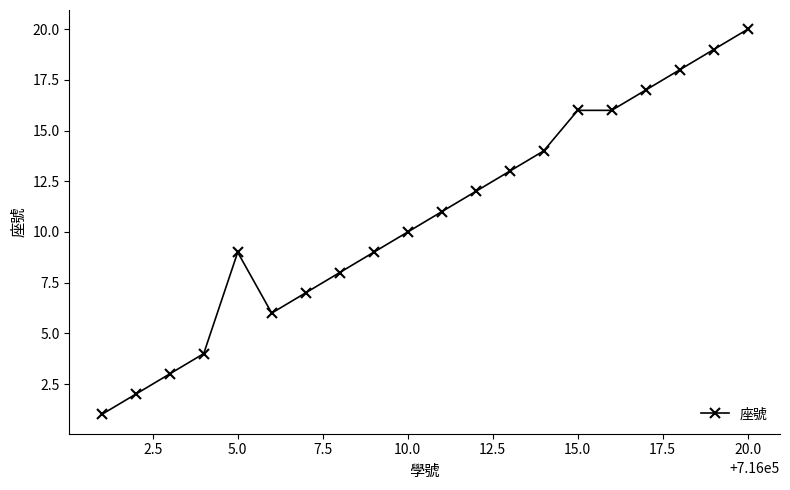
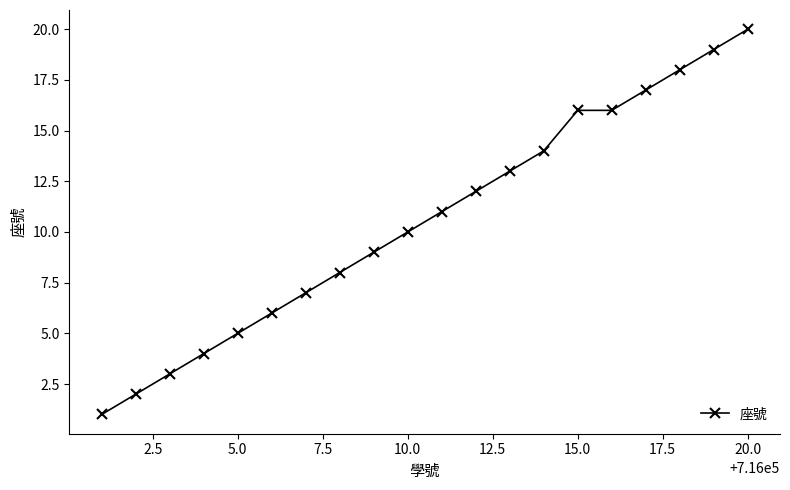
5.0: 9 -> 5
